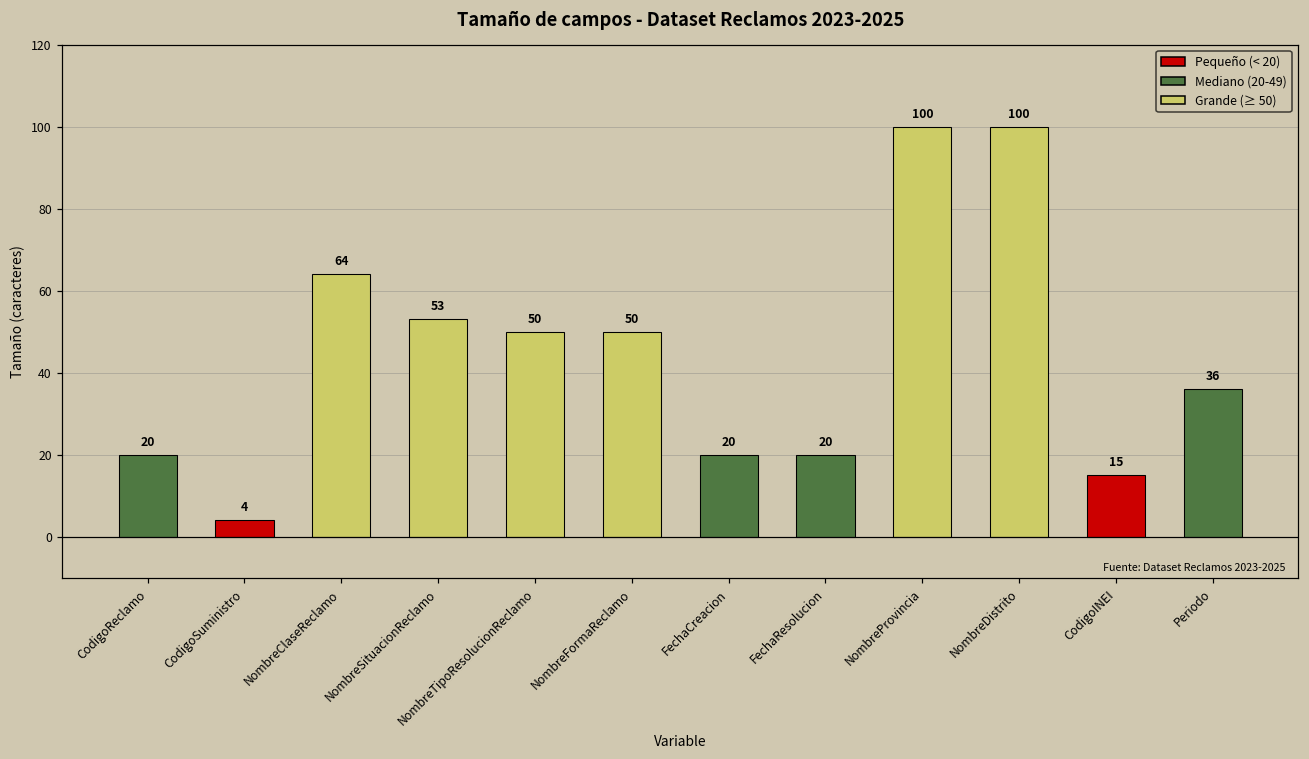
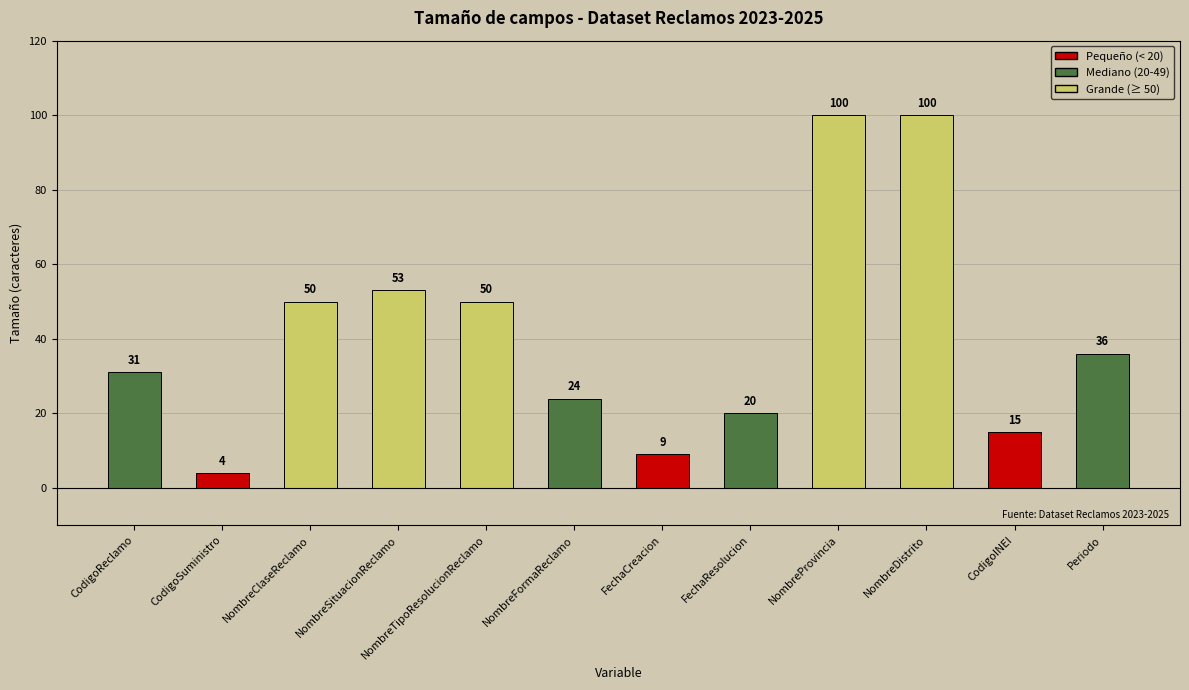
CodigoReclamo: 20 -> 31
NombreClaseReclamo: 64 -> 50
NombreFormaReclamo: 50 -> 24
FechaCreacion: 20 -> 9
